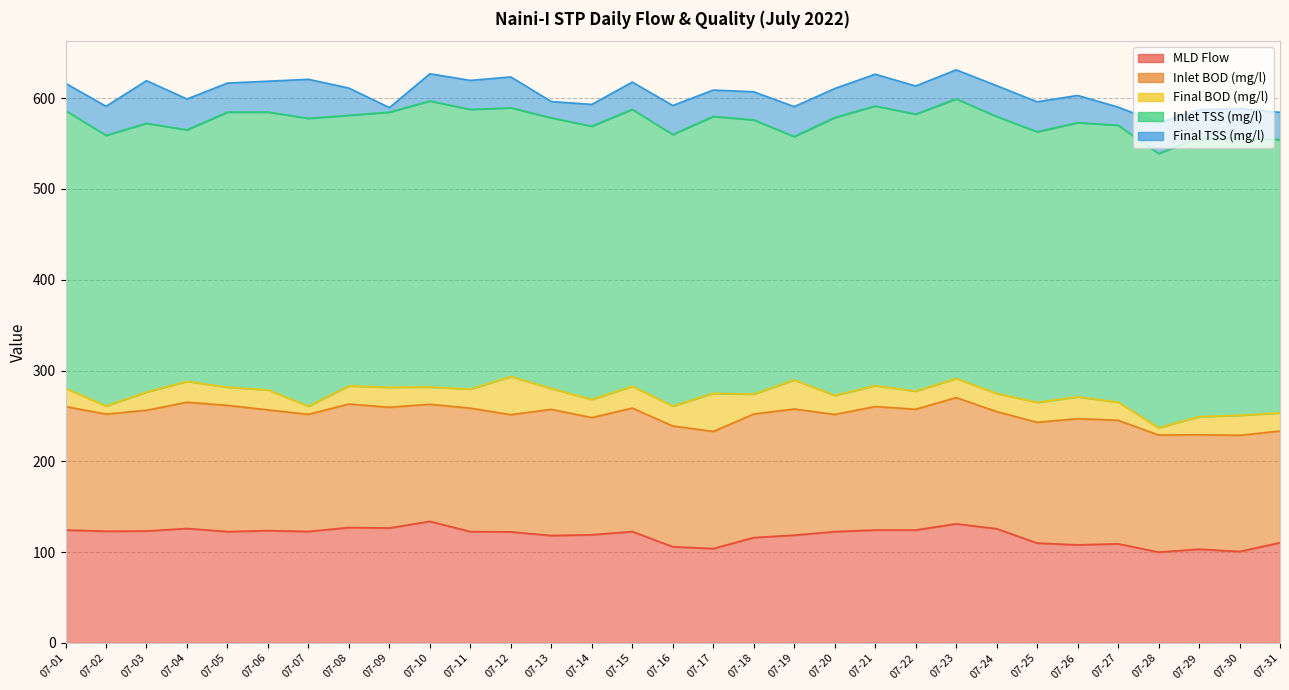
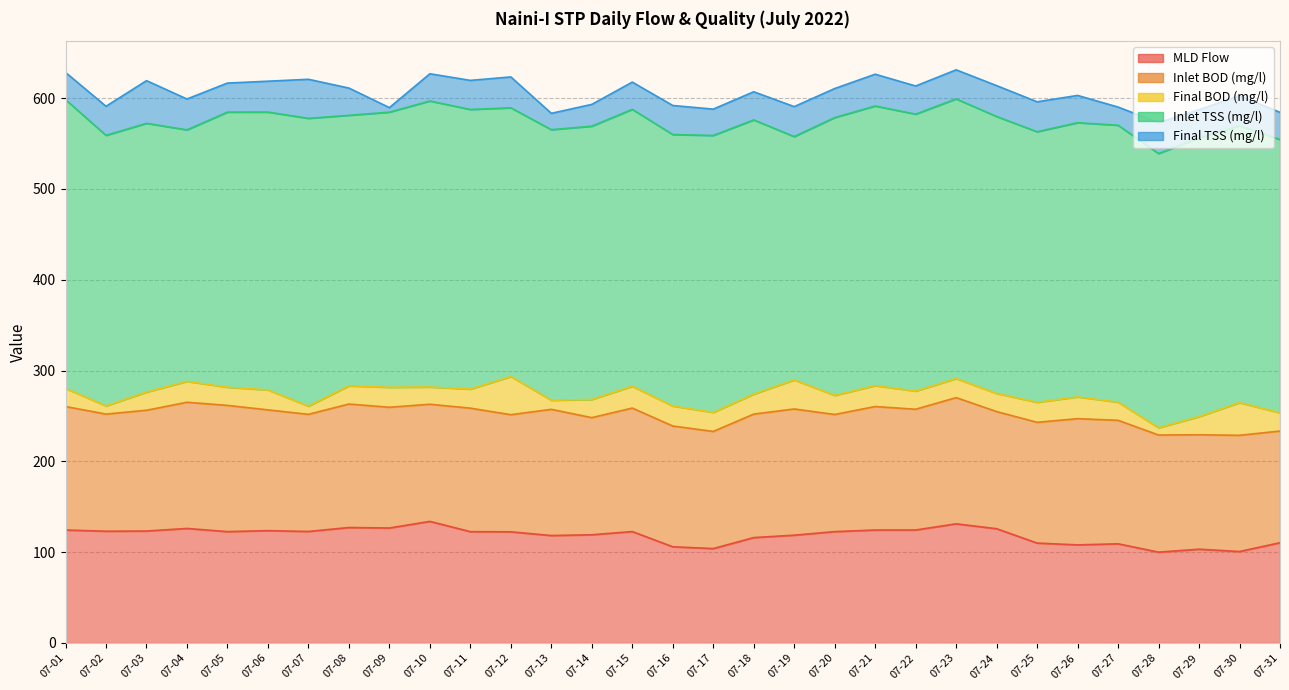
Inlet TSS (mg/l), 07-01: 310 -> 320
Final BOD (mg/l), 07-13: 20 -> 10
Final BOD (mg/l), 07-17: 40 -> 20
Final BOD (mg/l), 07-30: 20 -> 40
